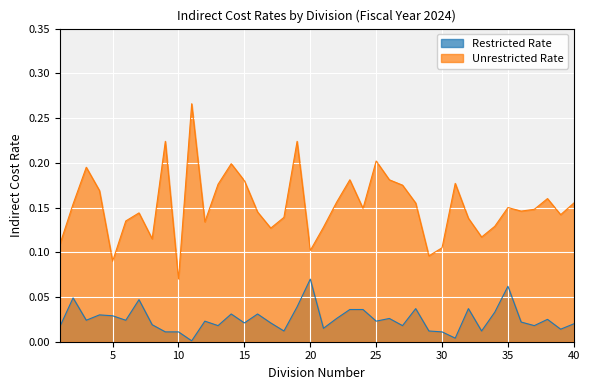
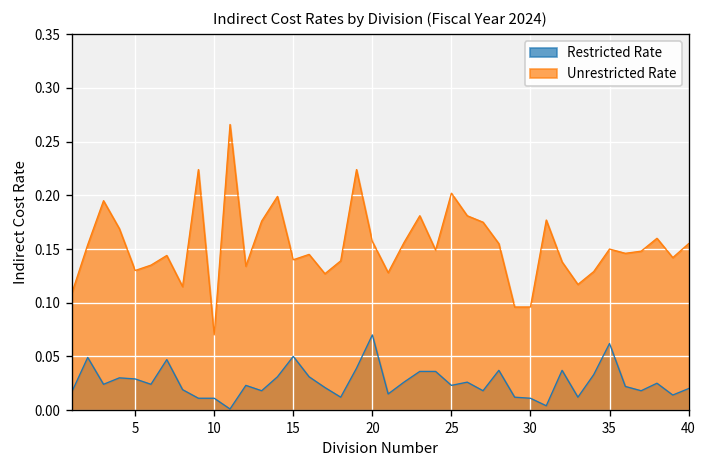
Unrestricted Rate, 5: 0.09 -> 0.13
Restricted Rate, 15: 0.02 -> 0.05
Unrestricted Rate, 15: 0.18 -> 0.14
Unrestricted Rate, 20: 0.10 -> 0.16
Unrestricted Rate, 30: 0.11 -> 0.10
